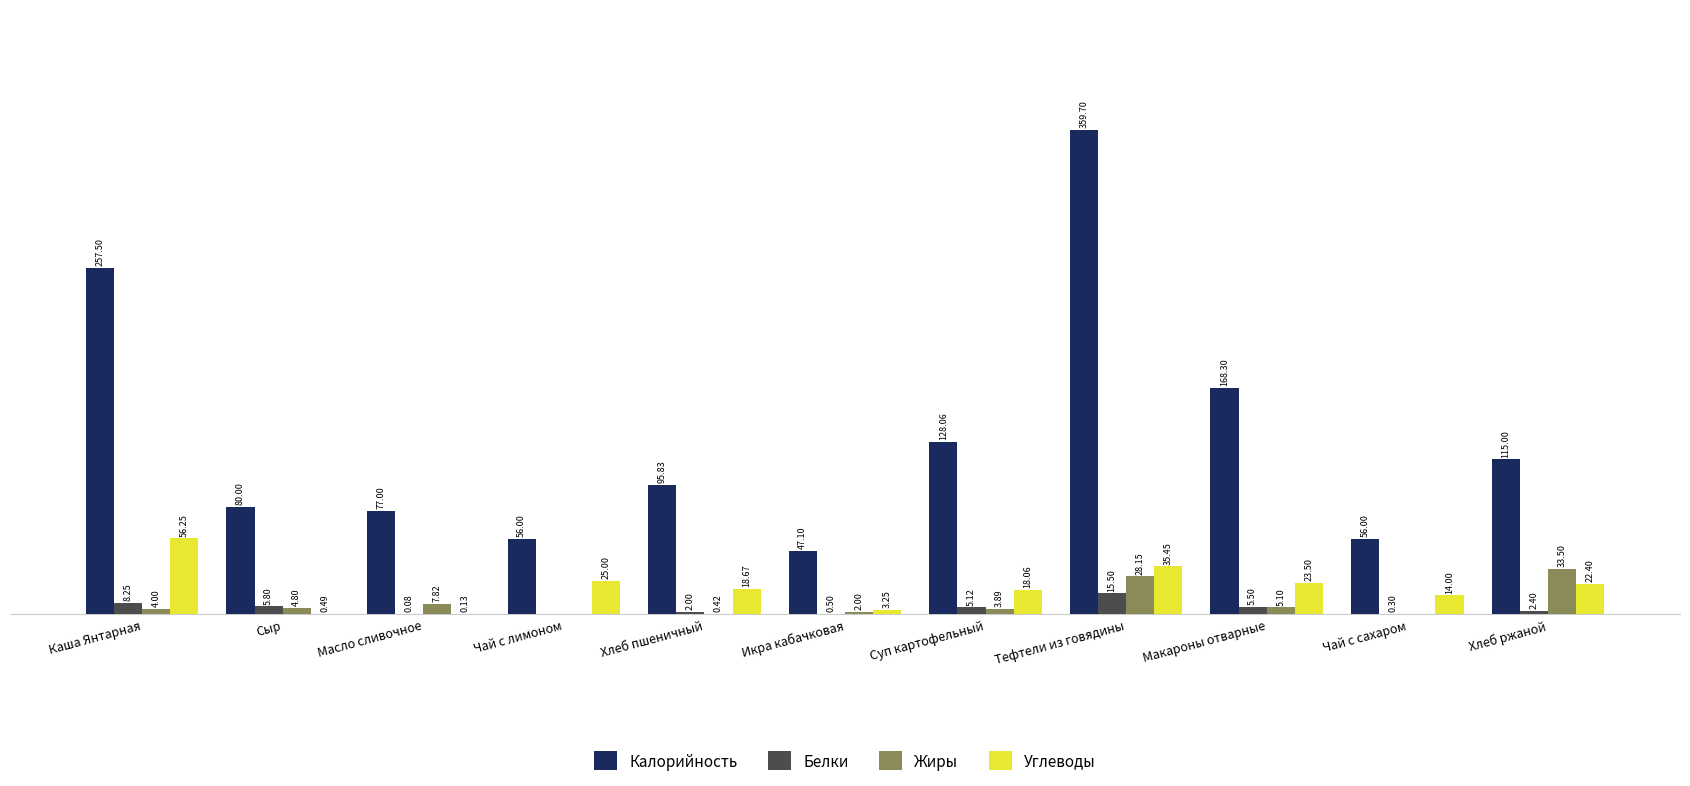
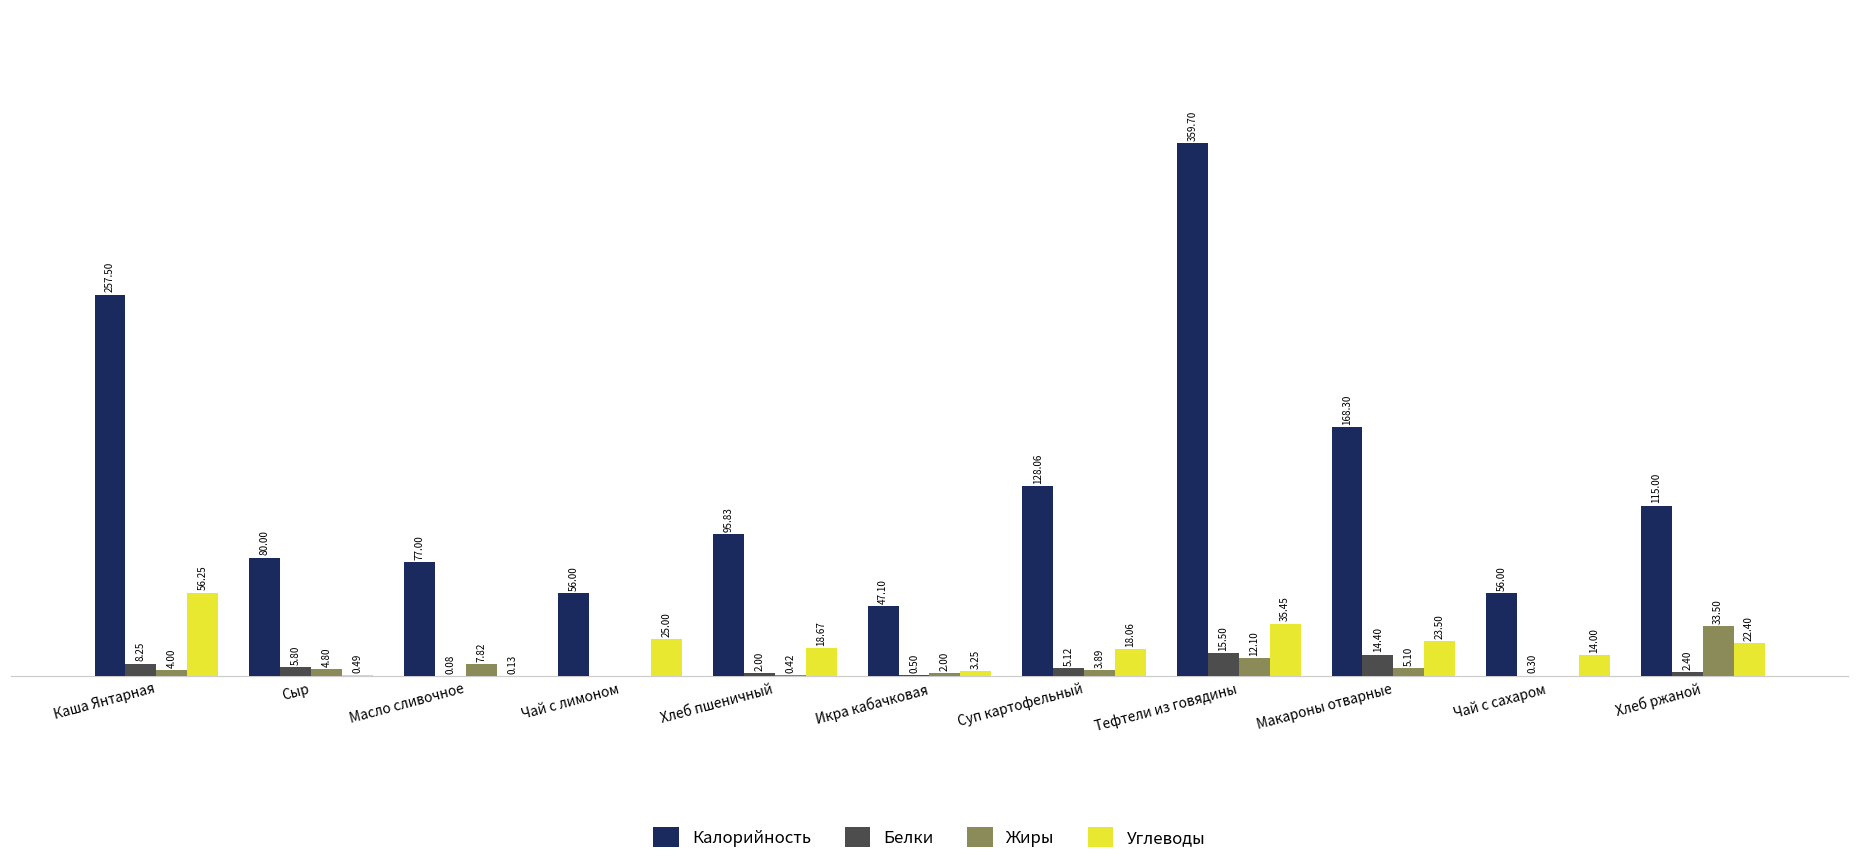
Жиры, Тефтели из говядины: 28.15 -> 12.10
Белки, Макароны отварные: 5.50 -> 14.40
